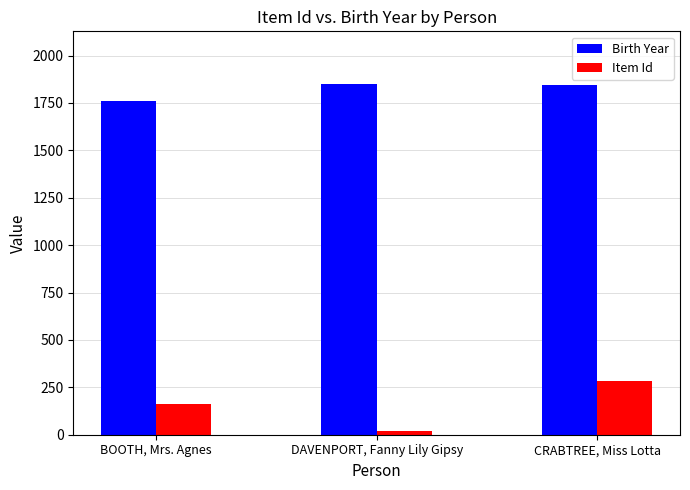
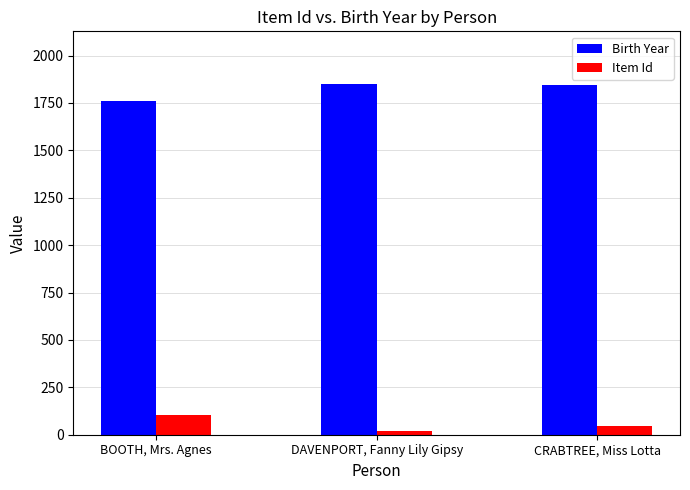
Item Id, BOOTH, Mrs. Agnes: 160 -> 110
Item Id, CRABTREE, Miss Lotta: 280 -> 50
